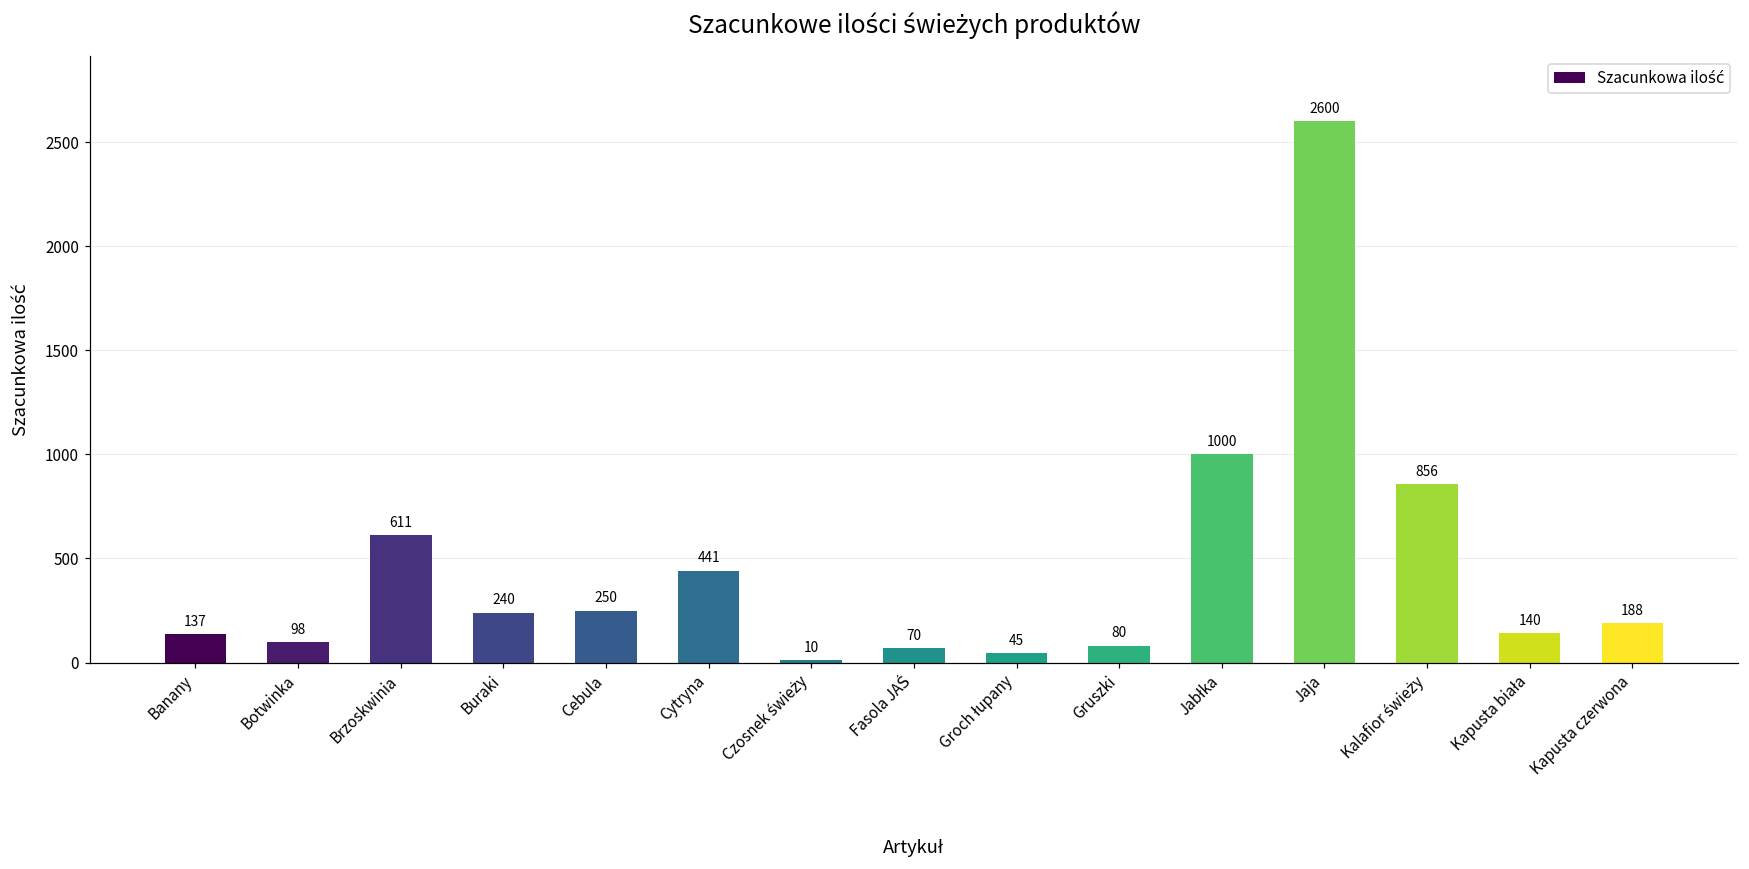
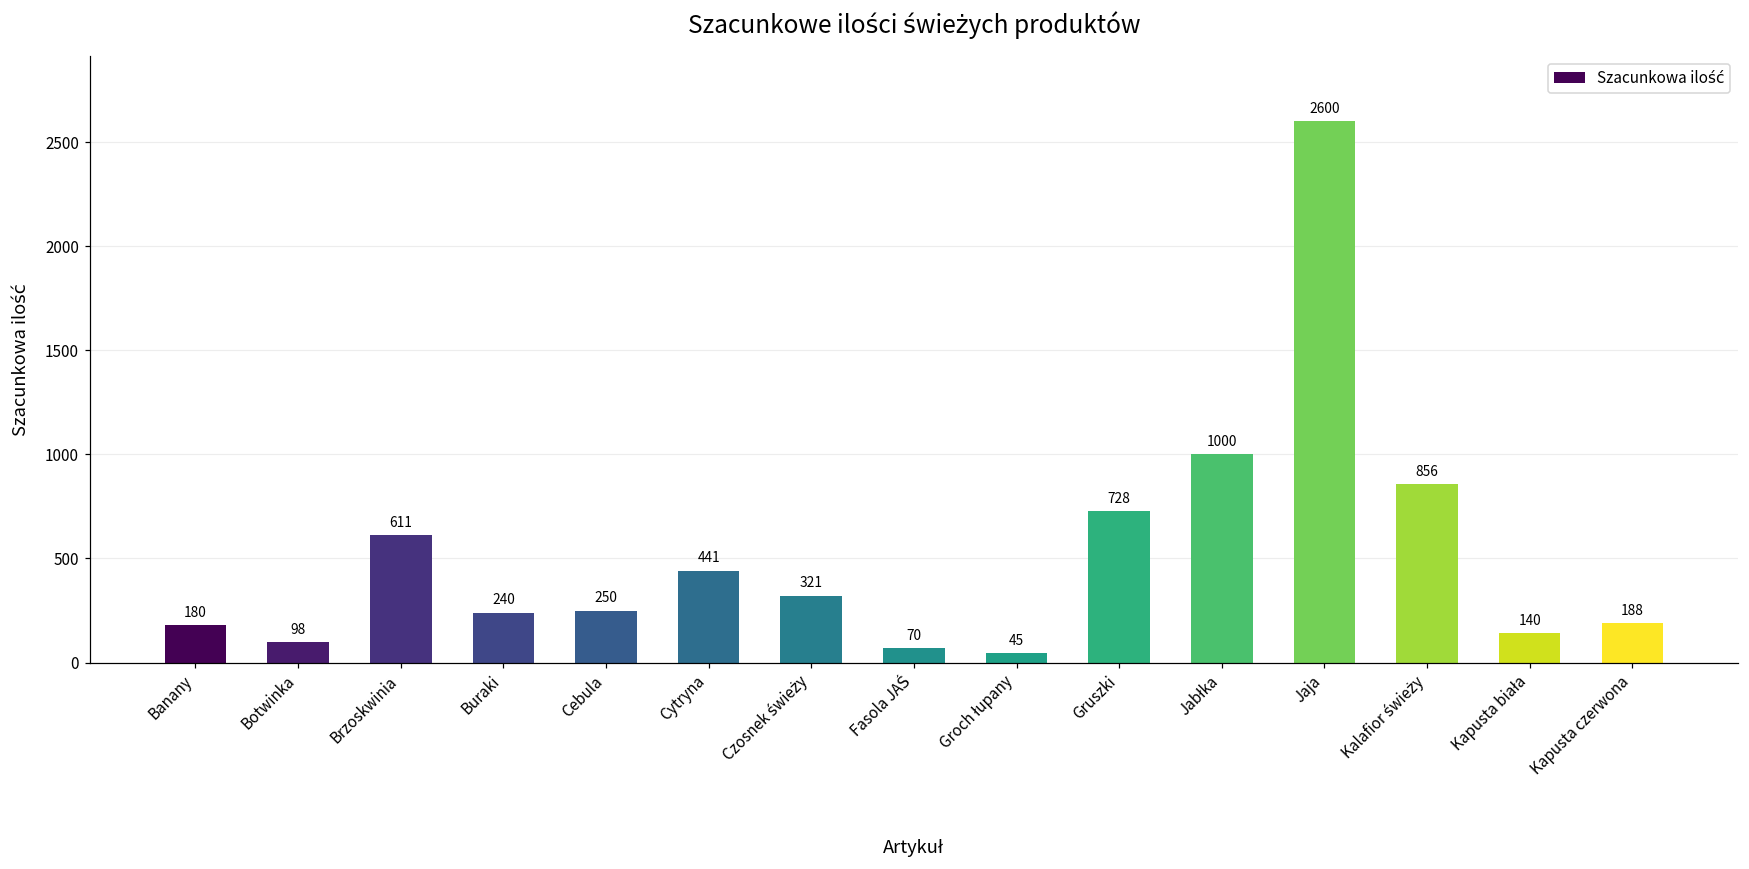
Banany: 137 -> 180
Czosnek świeży: 10 -> 321
Gruszki: 80 -> 728
